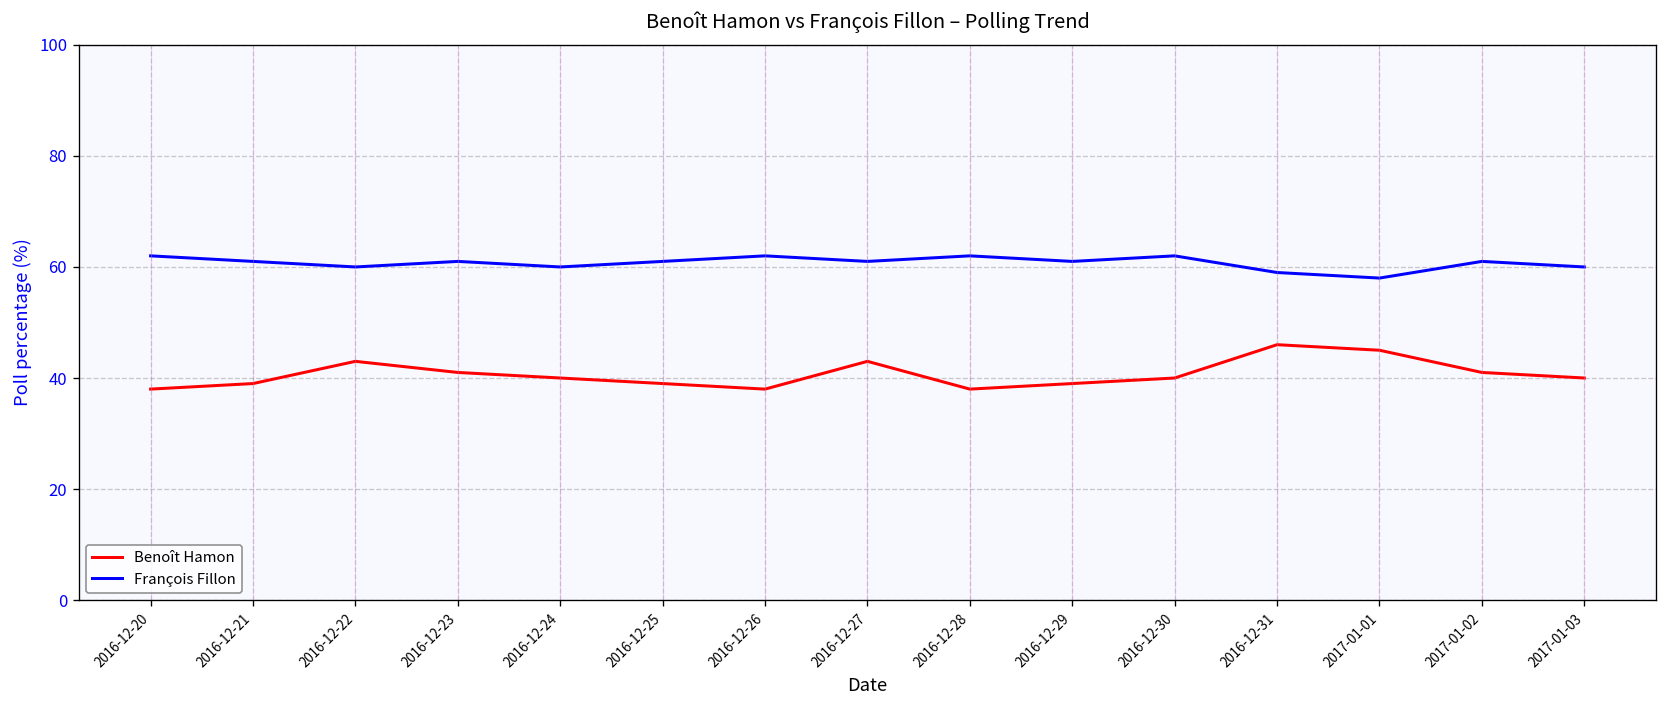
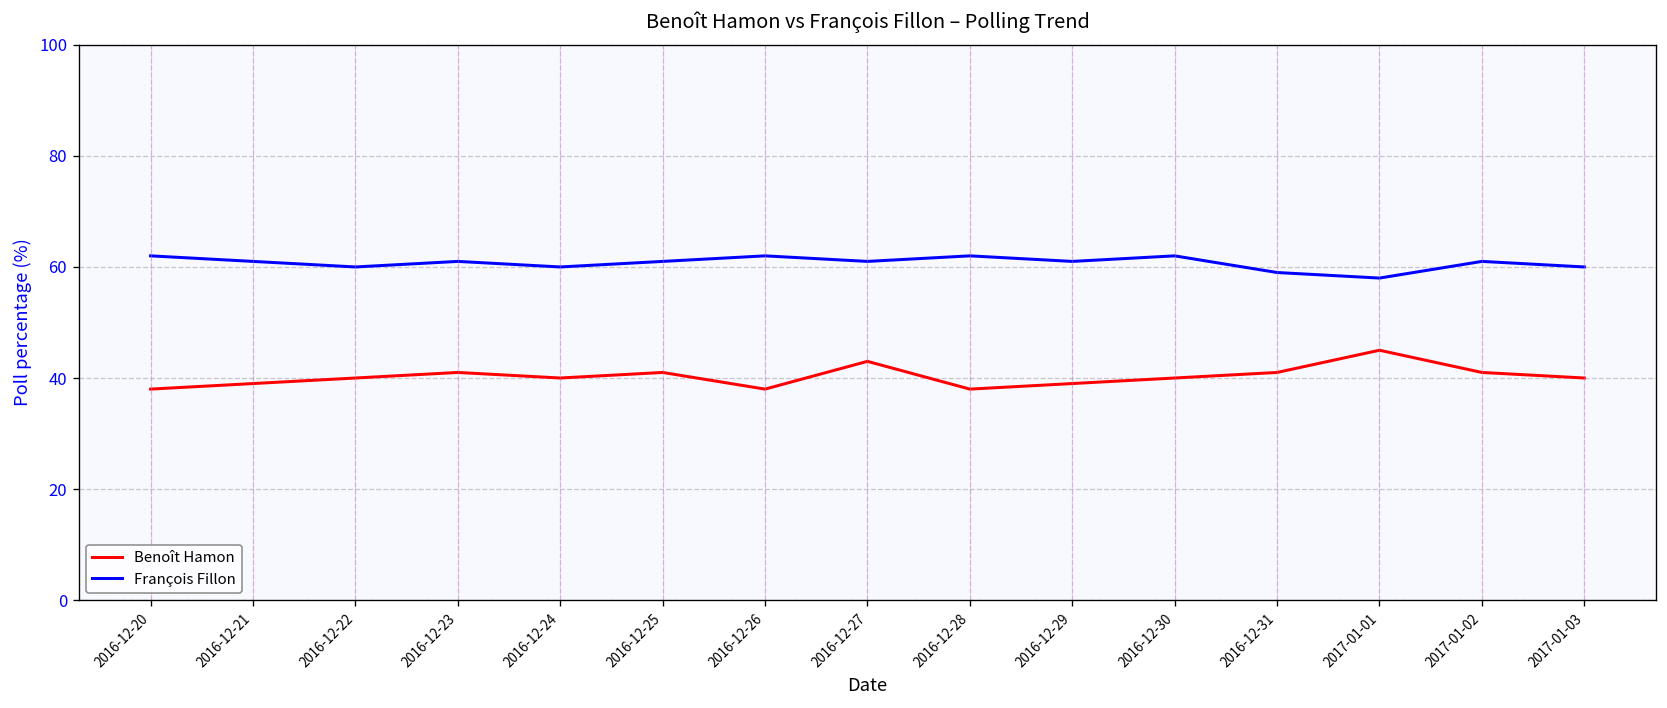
Benoît Hamon, 2016-12-22: 43 -> 40
Benoît Hamon, 2016-12-25: 39 -> 41
Benoît Hamon, 2016-12-31: 46 -> 41
